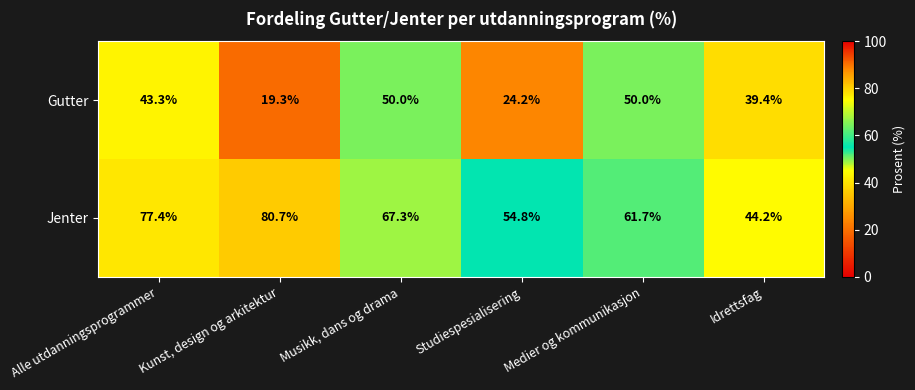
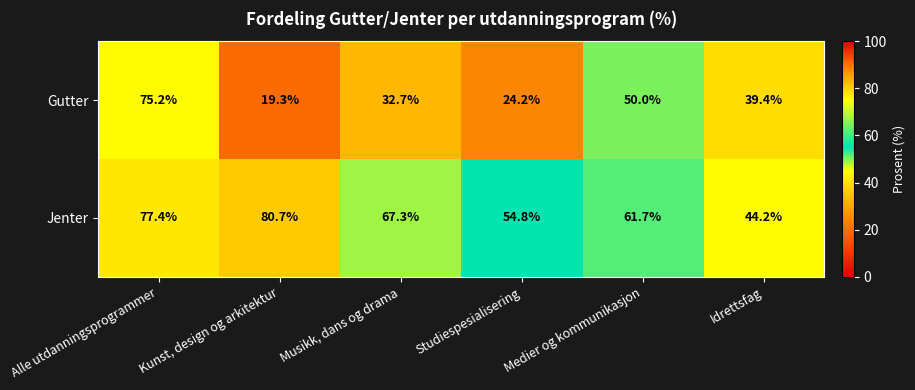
Gutter, Alle utdanningsprogrammer: 43.3% -> 75.2%
Gutter, Musikk, dans og drama: 50.0% -> 32.7%
